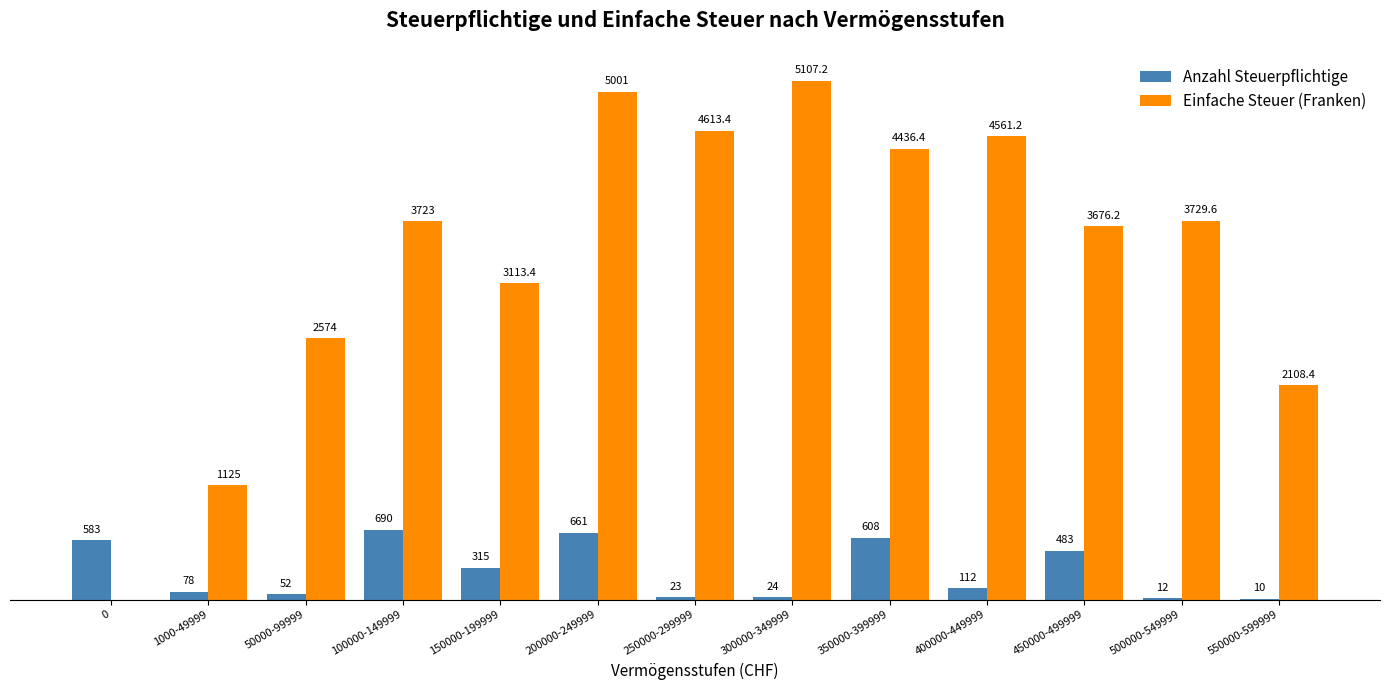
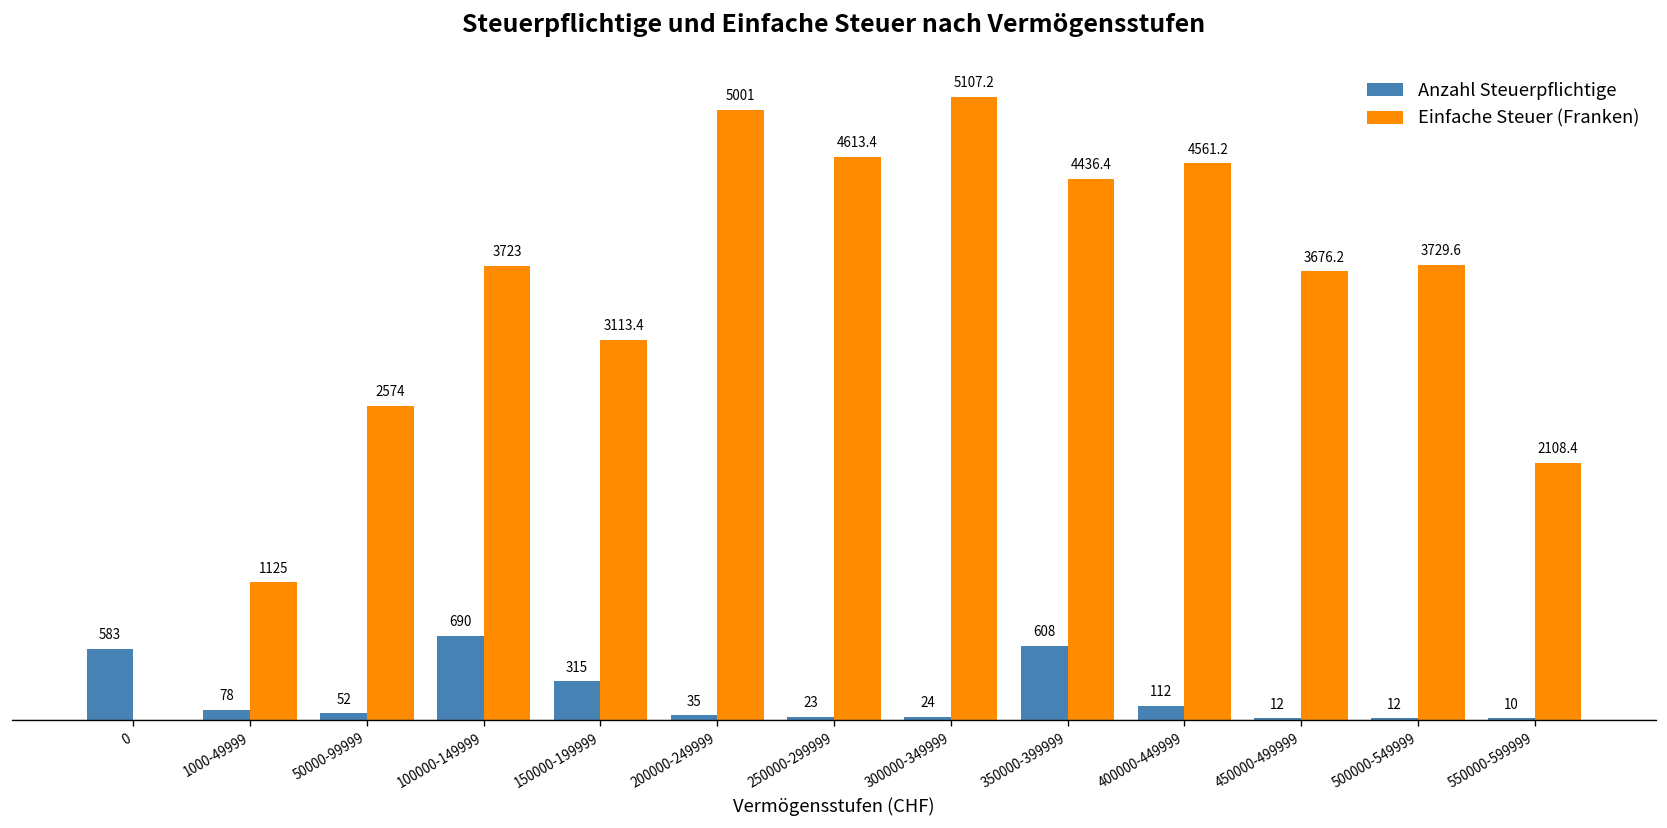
Anzahl Steuerpflichtige, 200000-249999: 661 -> 35
Anzahl Steuerpflichtige, 450000-499999: 483 -> 12
